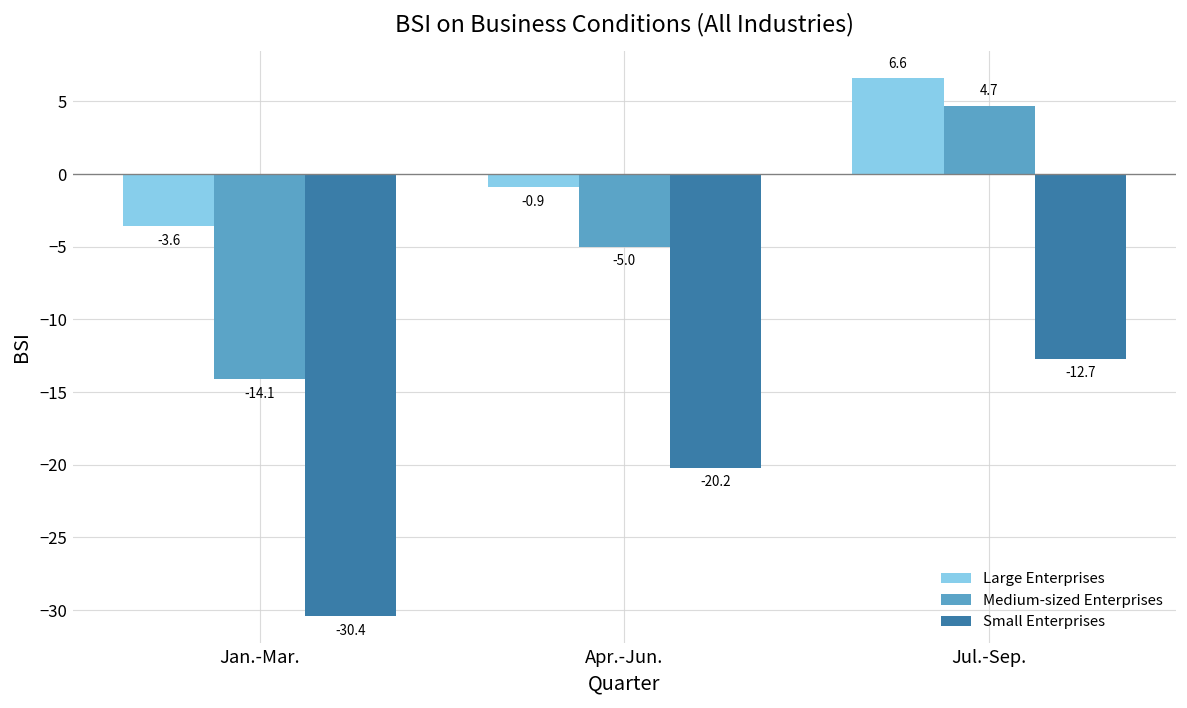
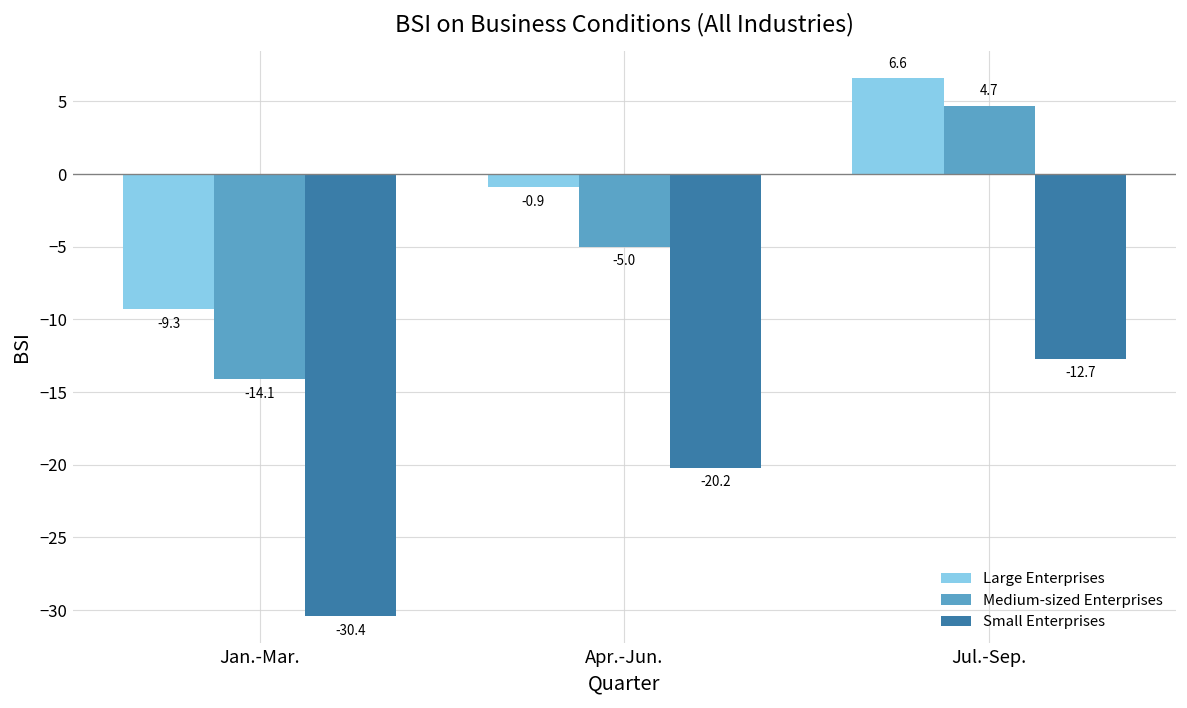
Large Enterprises, Jan.-Mar.: -3.6 -> -9.3
